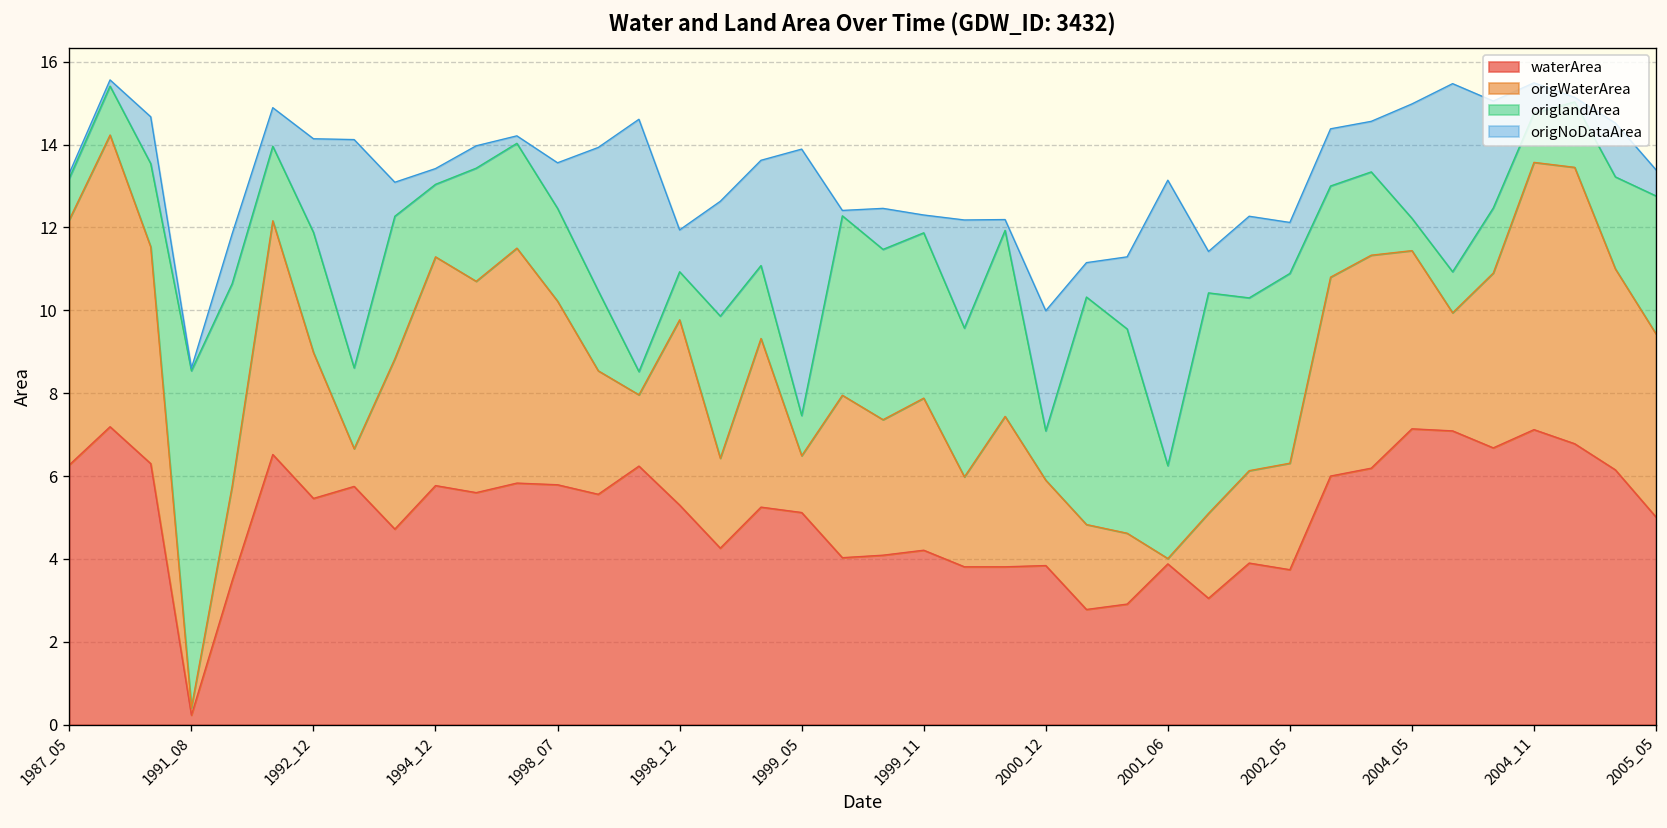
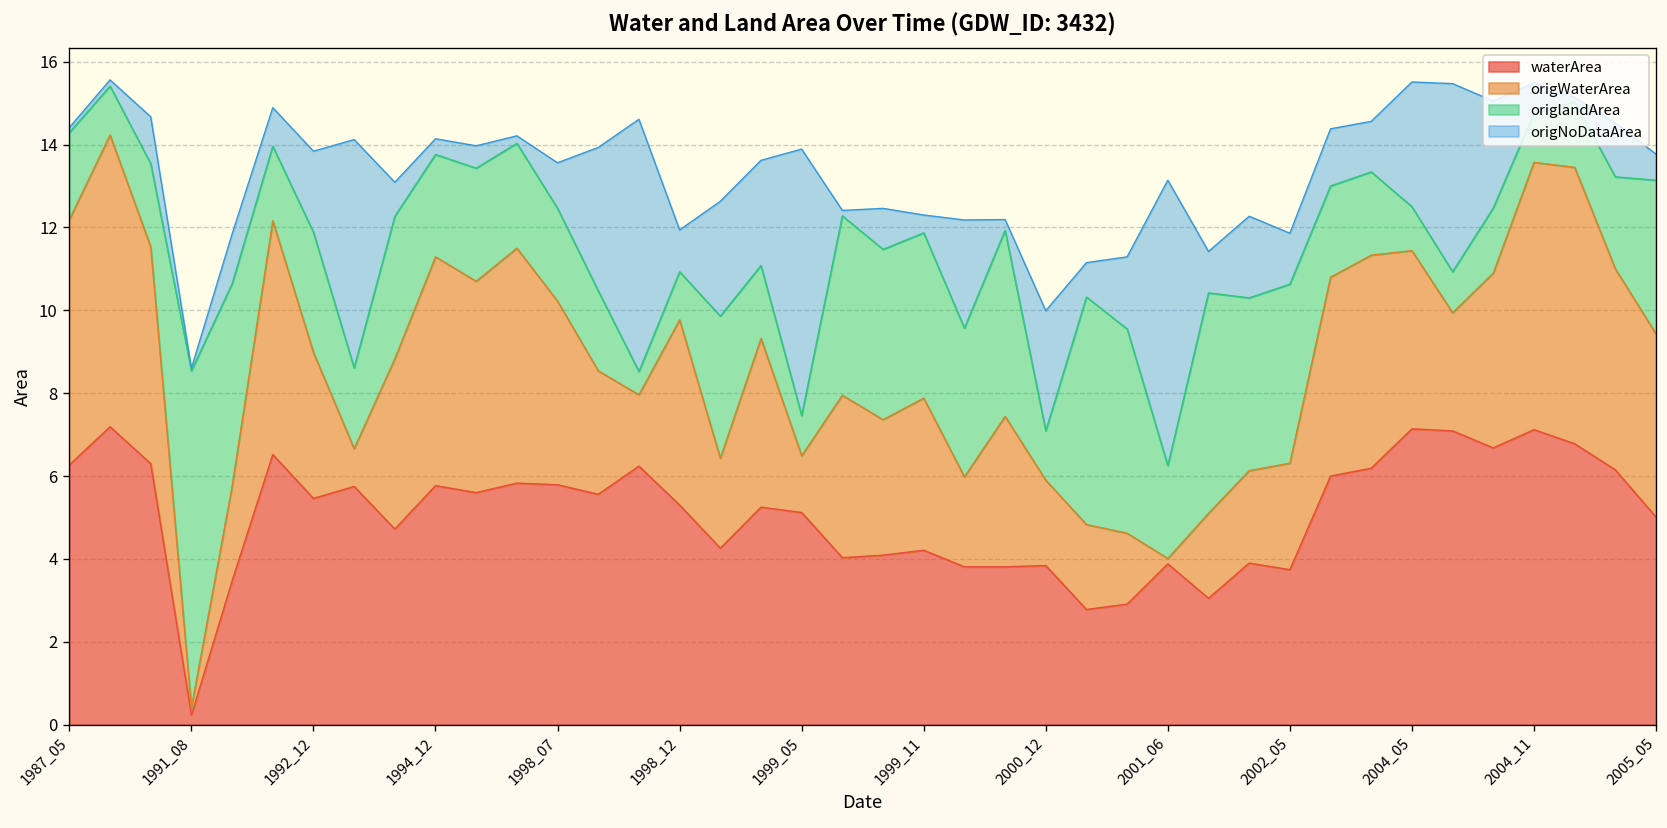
origlandArea, 1987_05: 1.0 -> 2.1
origNoDataArea, 1992_12: 2.3 -> 2.0
origlandArea, 1994_12: 1.8 -> 2.5
origlandArea, 2002_05: 4.6 -> 4.3
origlandArea, 2004_05: 0.8 -> 1.1
origNoDataArea, 2004_05: 2.8 -> 3.0
origlandArea, 2005_05: 3.3 -> 3.7
